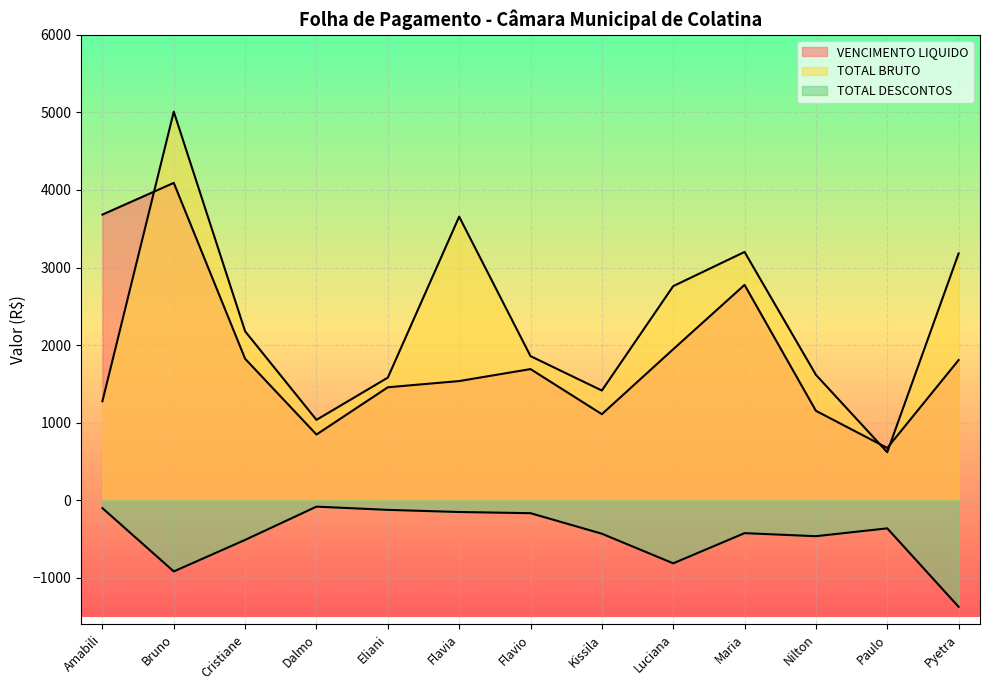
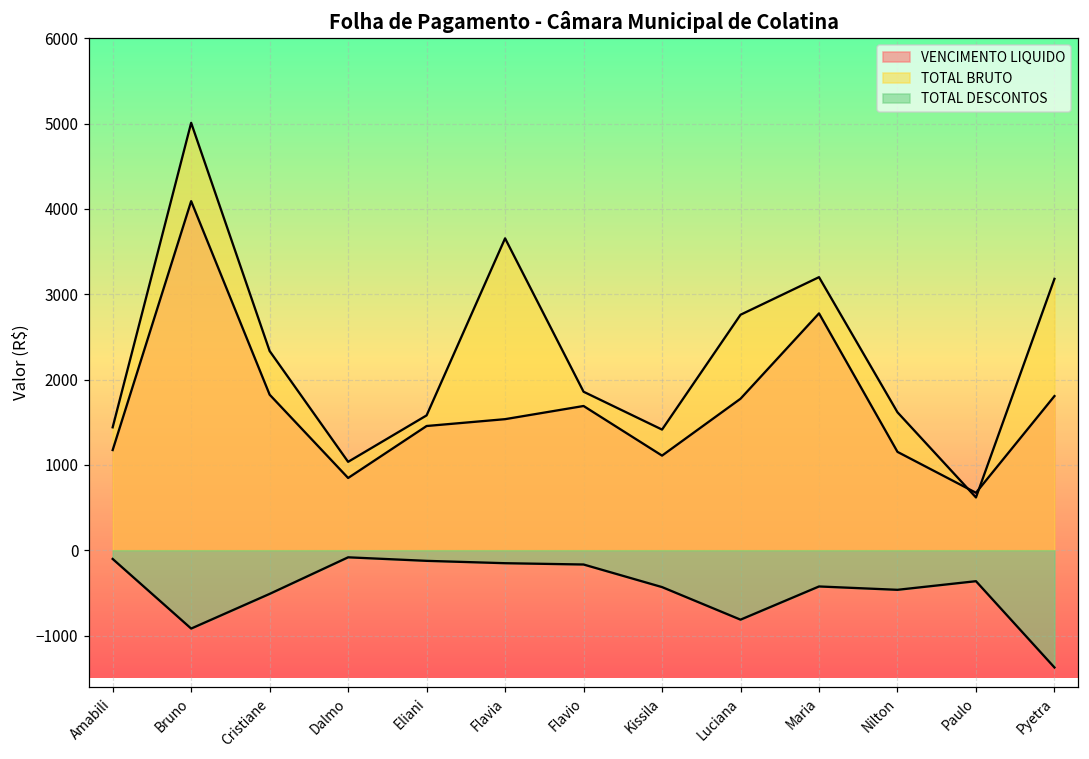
VENCIMENTO LIQUIDO, Amabili: 3700 -> 1200
TOTAL BRUTO, Amabili: 1300 -> 1400
TOTAL BRUTO, Cristiane: 2200 -> 2300
VENCIMENTO LIQUIDO, Luciana: 1900 -> 1800
